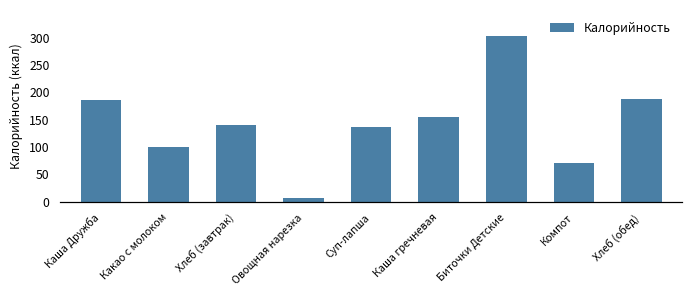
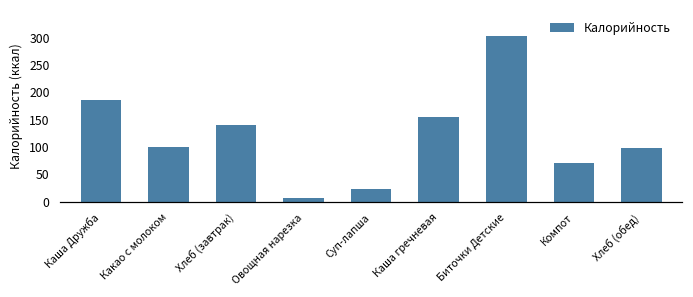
Суп-лапша: 140 -> 20
Хлеб (обед): 190 -> 100
